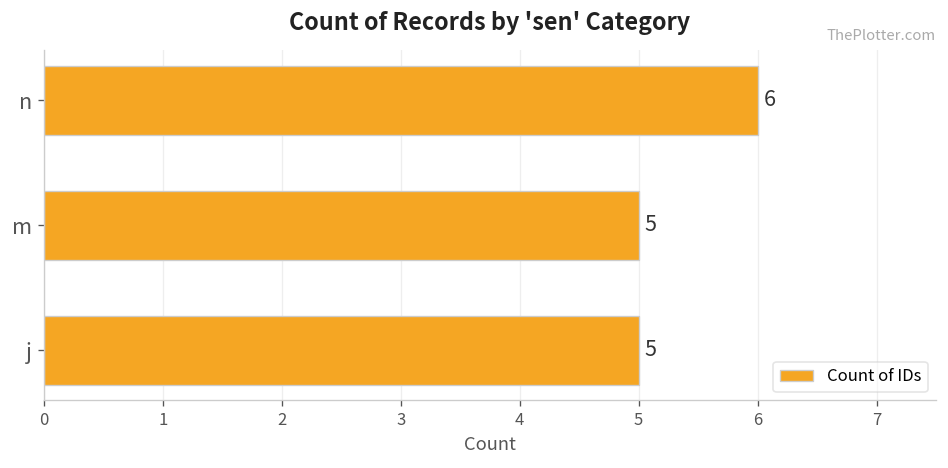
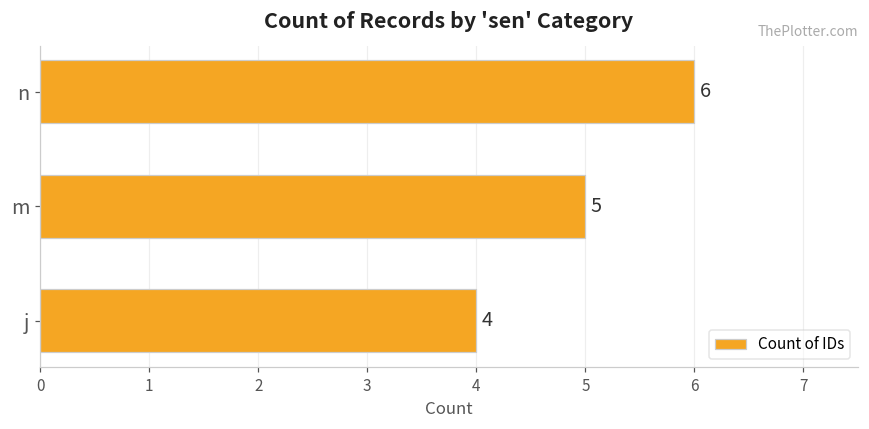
j: 5 -> 4
